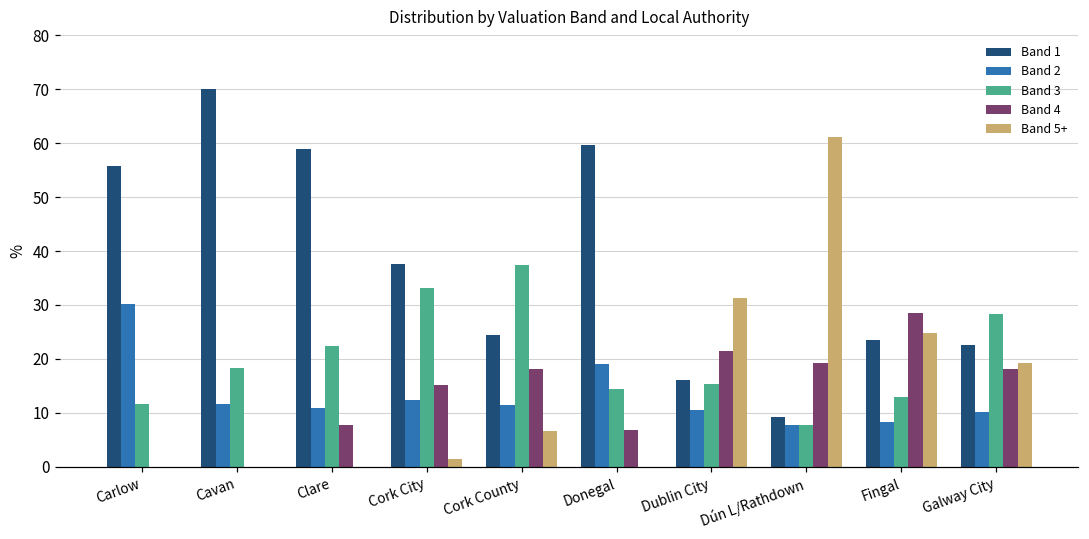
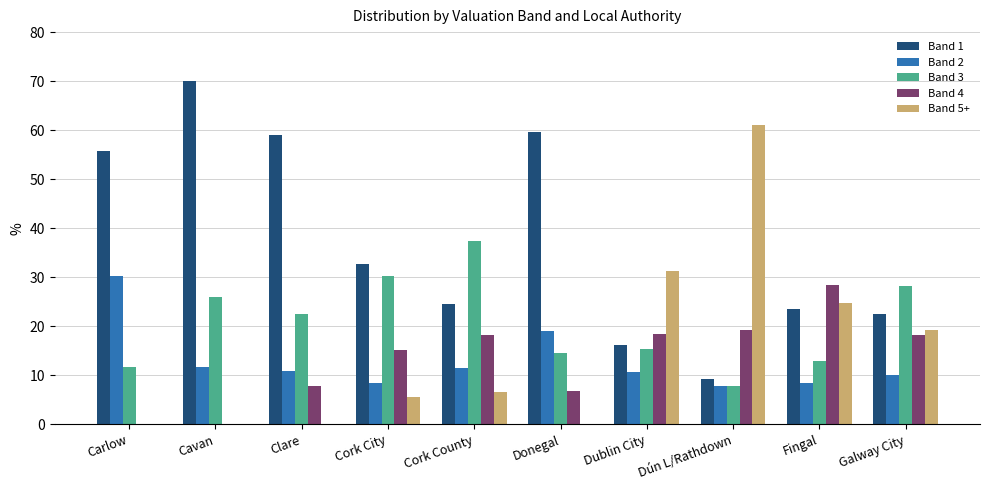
Band 3, Cavan: 18 -> 26
Band 1, Cork City: 38 -> 33
Band 2, Cork City: 12 -> 9
Band 3, Cork City: 33 -> 30
Band 5+, Cork City: 2 -> 6
Band 4, Dublin City: 22 -> 18
